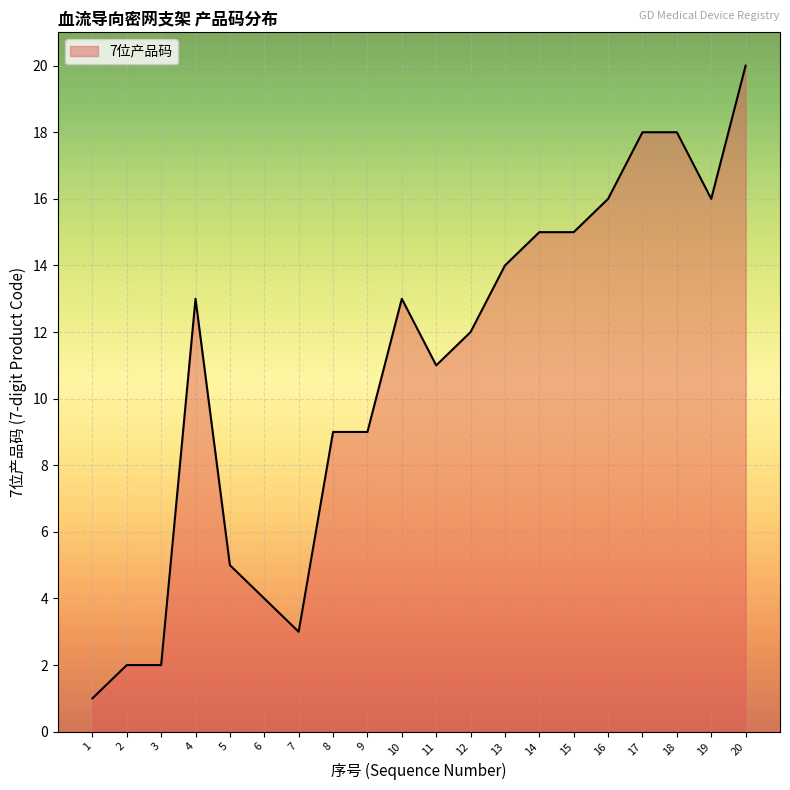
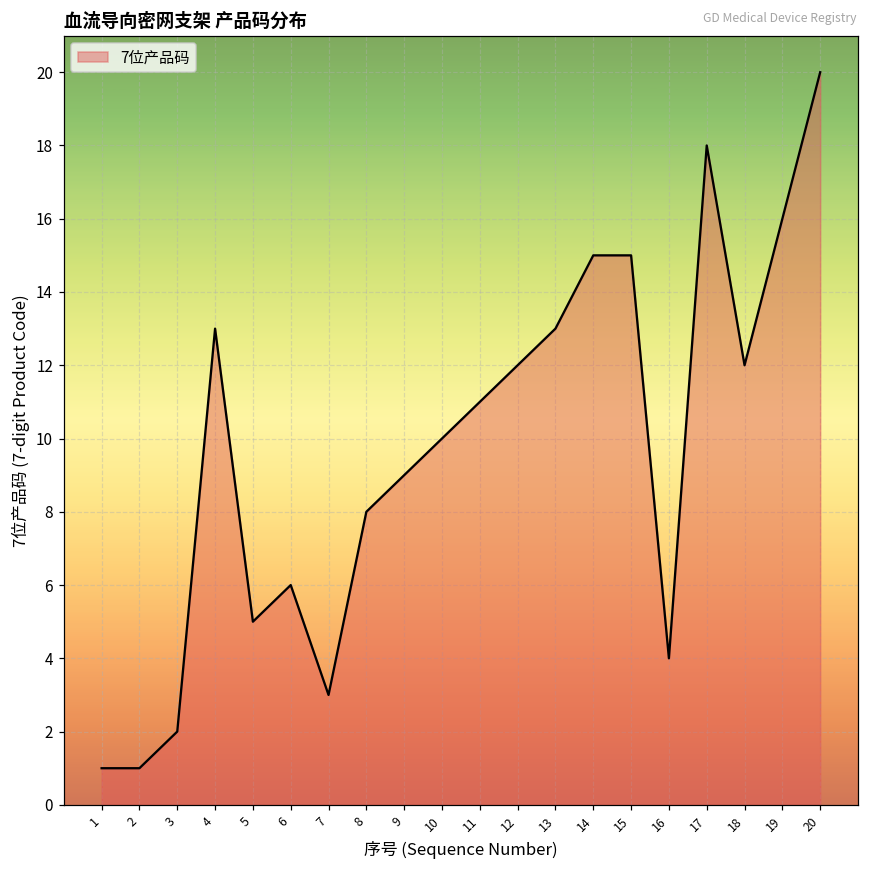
2: 2 -> 1
6: 4 -> 6
8: 9 -> 8
10: 13 -> 10
13: 14 -> 13
16: 16 -> 4
18: 18 -> 12
